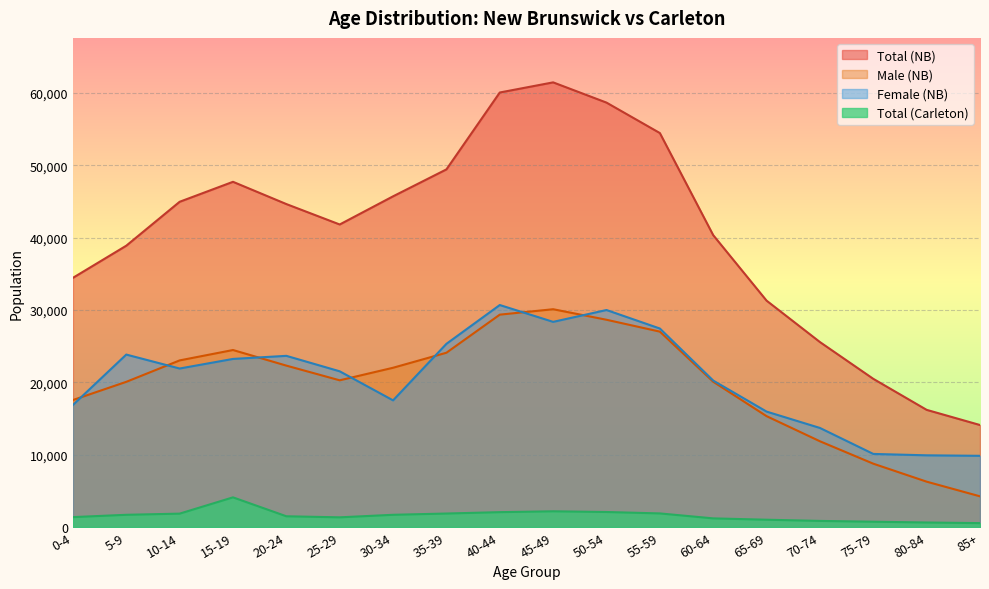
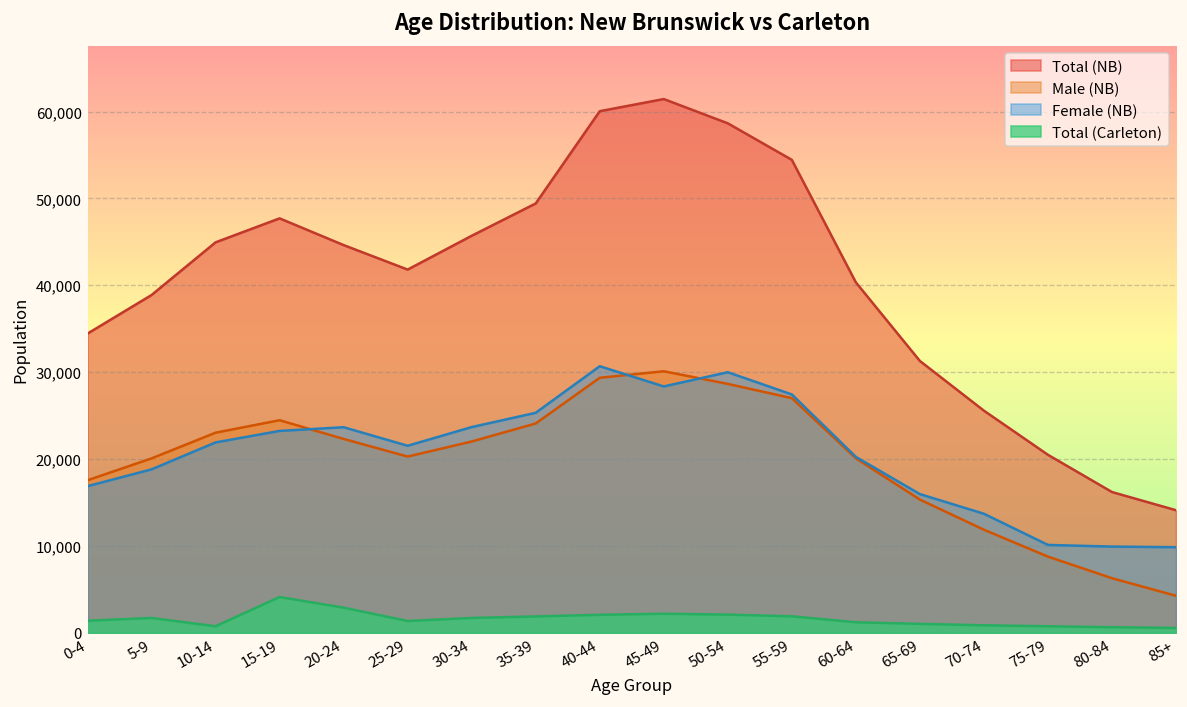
Female (NB), 5-9: 24,000 -> 19,000
Total (Carleton), 10-14: 2,000 -> 1,000
Total (Carleton), 20-24: 2,000 -> 3,000
Female (NB), 30-34: 18,000 -> 24,000
